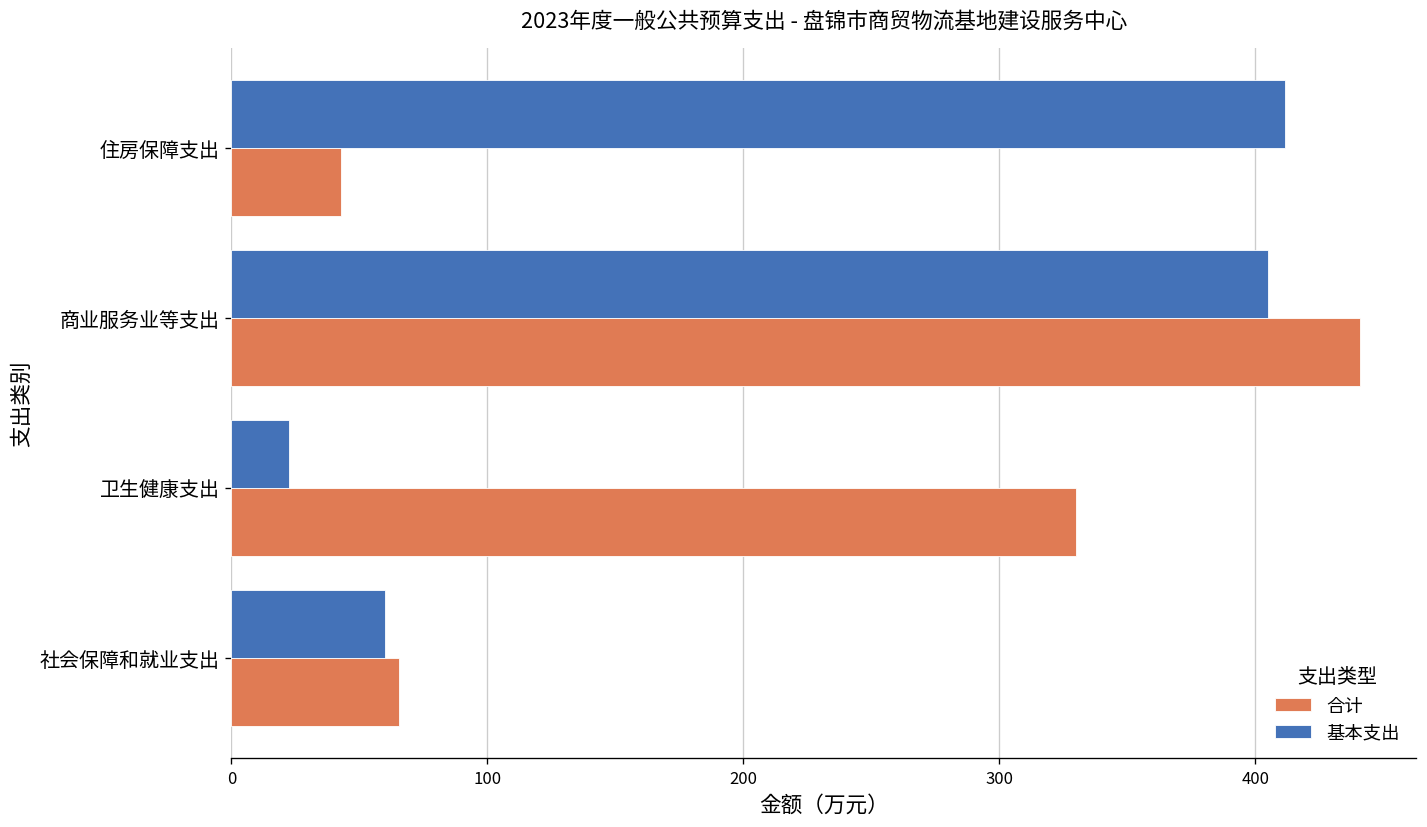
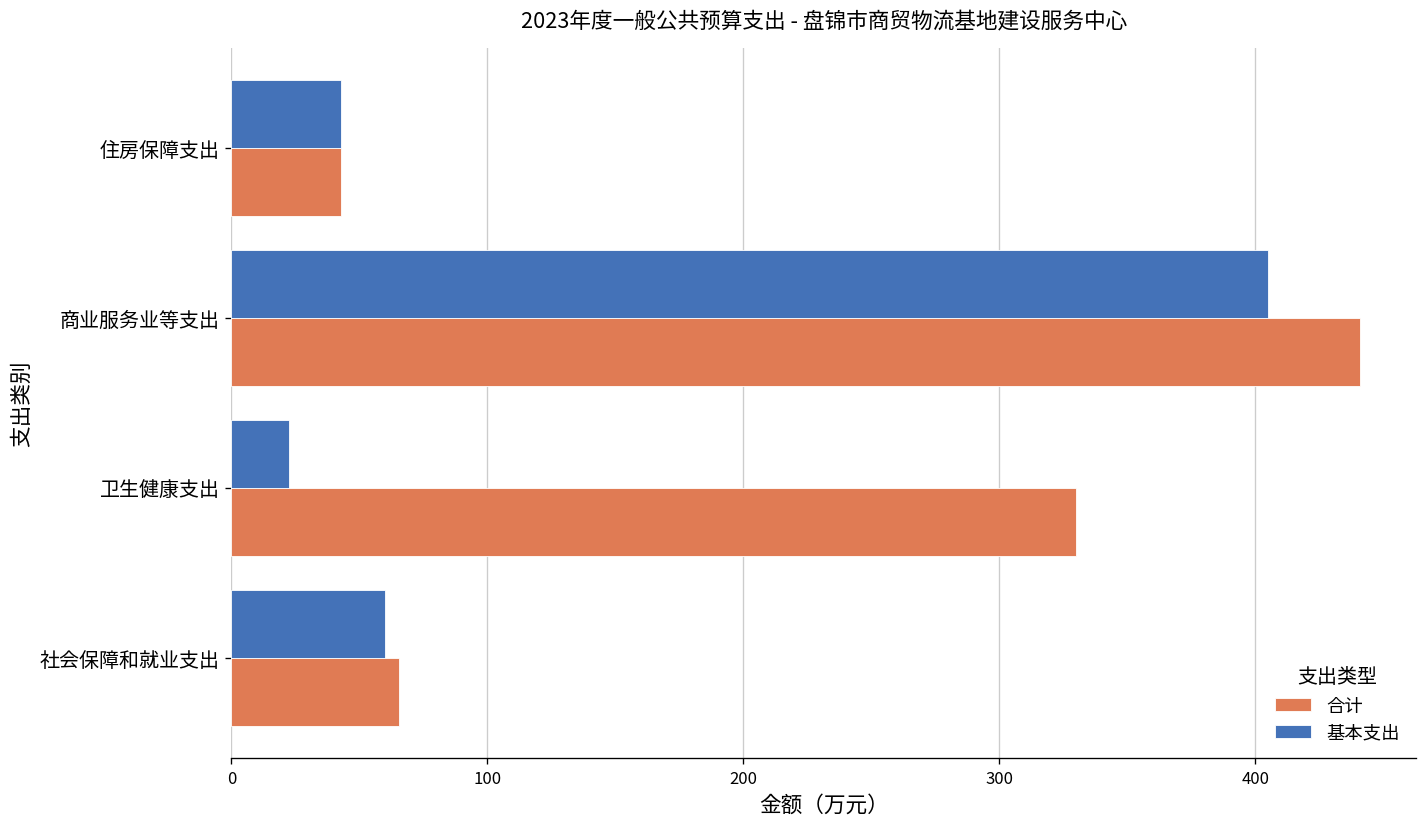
基本支出, 住房保障支出: 412 -> 43
